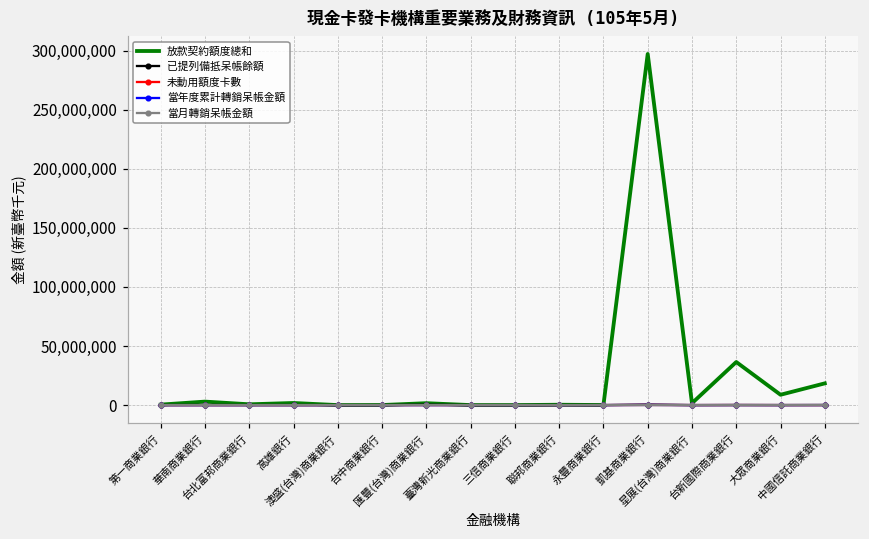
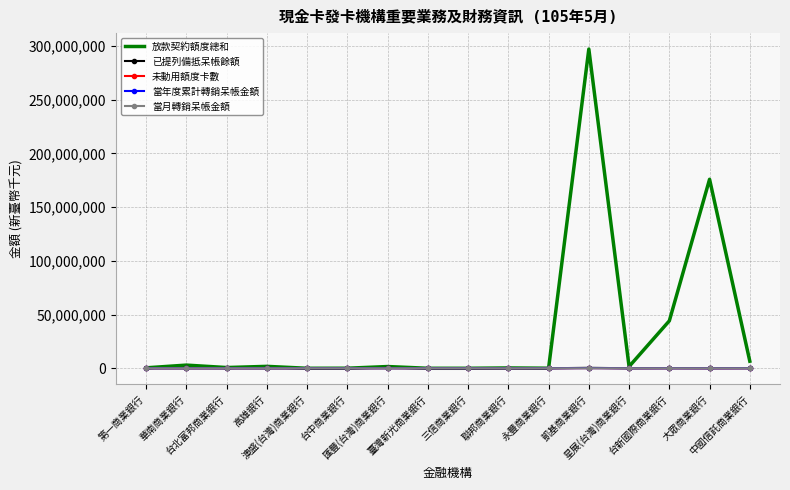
放款契約額度總和, 台新國際商業銀行: 36,000,000 -> 44,000,000
放款契約額度總和, 大眾商業銀行: 9,000,000 -> 176,000,000
放款契約額度總和, 中國信託商業銀行: 18,000,000 -> 7,000,000
